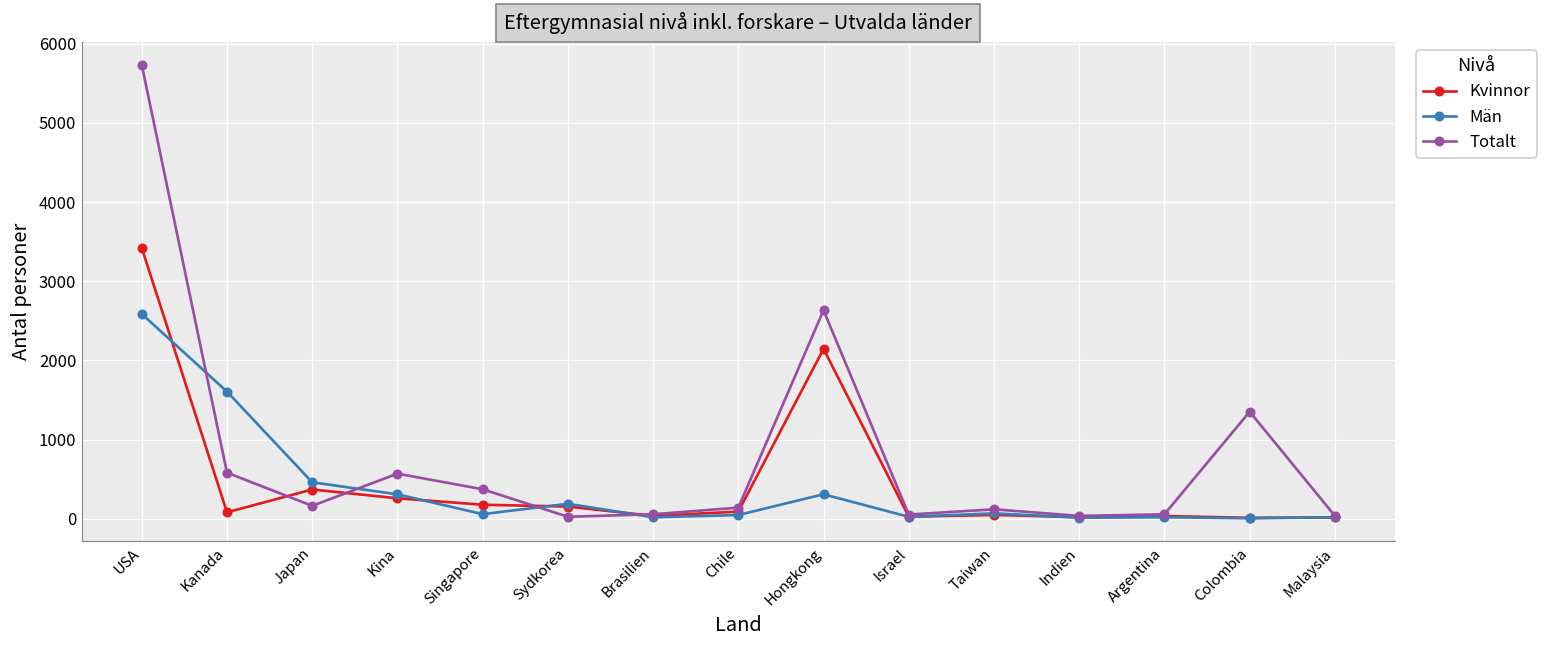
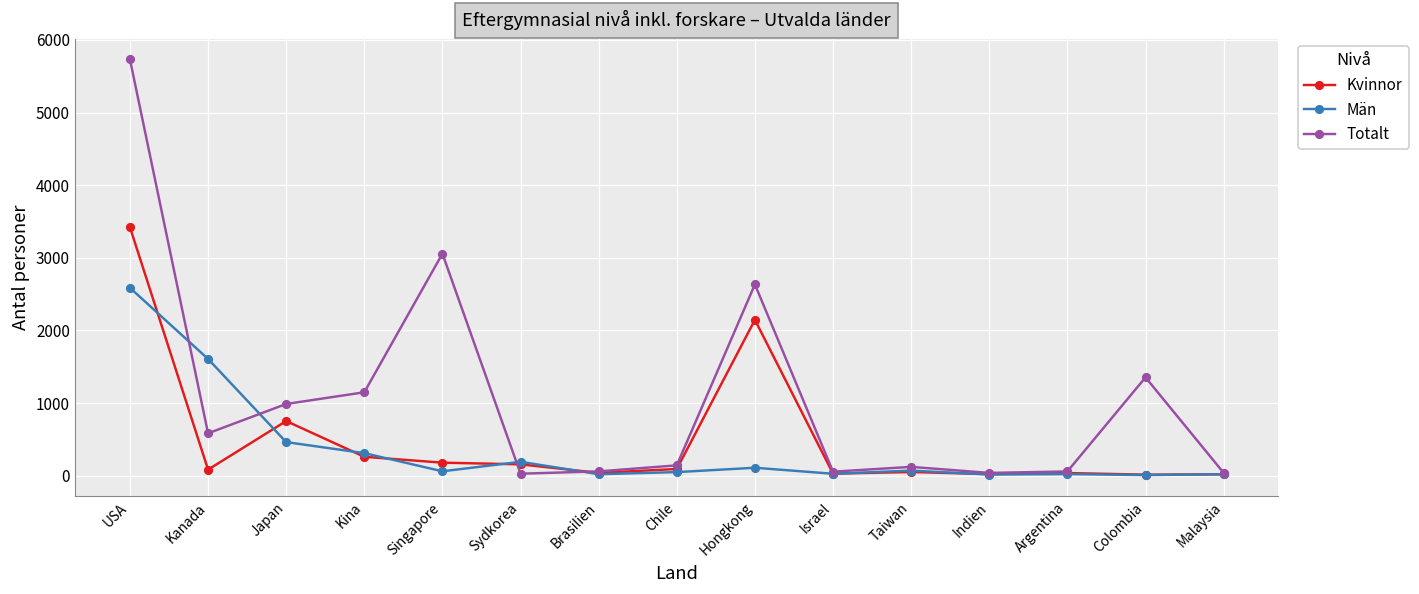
Kvinnor, Japan: 400 -> 800
Totalt, Japan: 200 -> 1000
Totalt, Kina: 600 -> 1100
Totalt, Singapore: 400 -> 3100
Män, Hongkong: 300 -> 100
